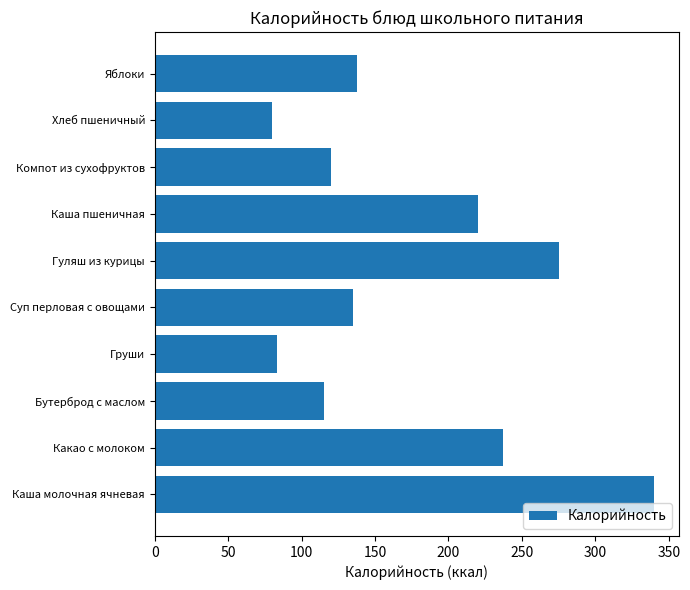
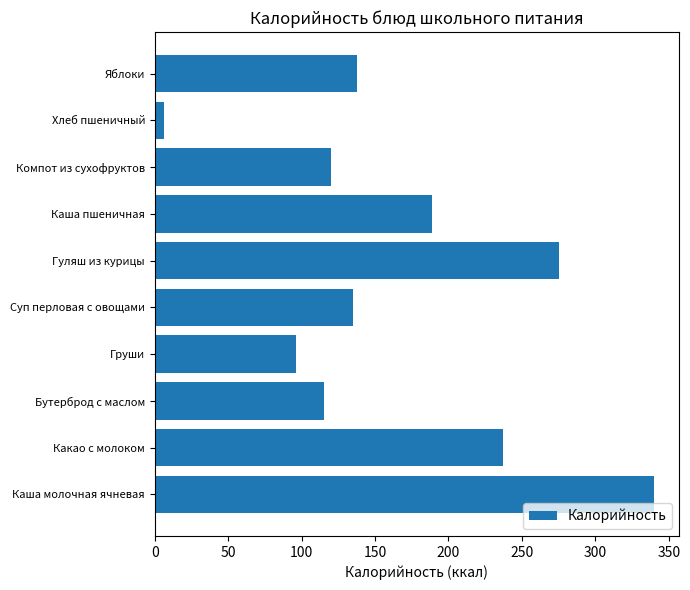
Хлеб пшеничный: 80 -> 6
Каша пшеничная: 220 -> 189
Груши: 83 -> 96
